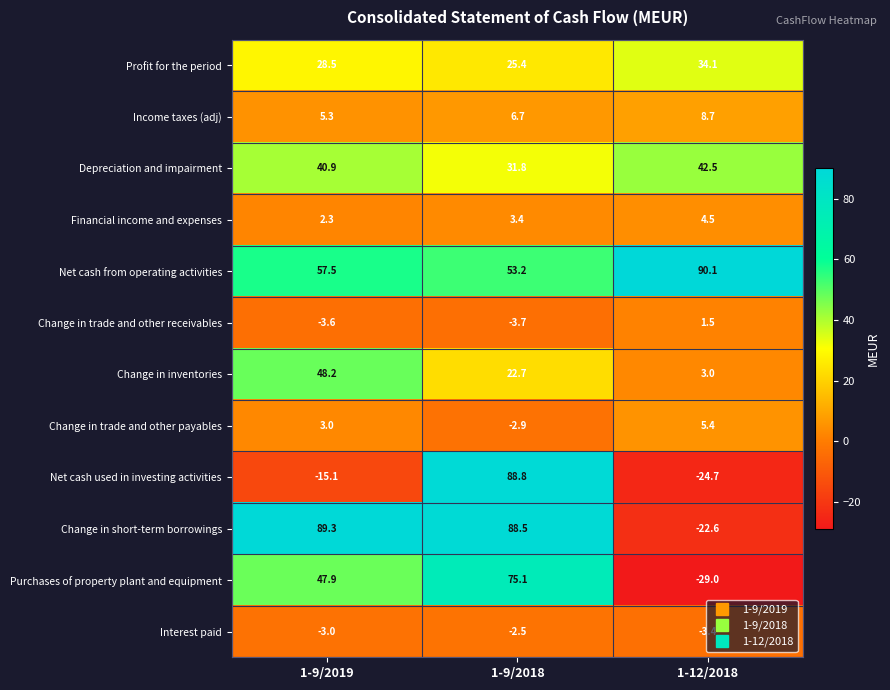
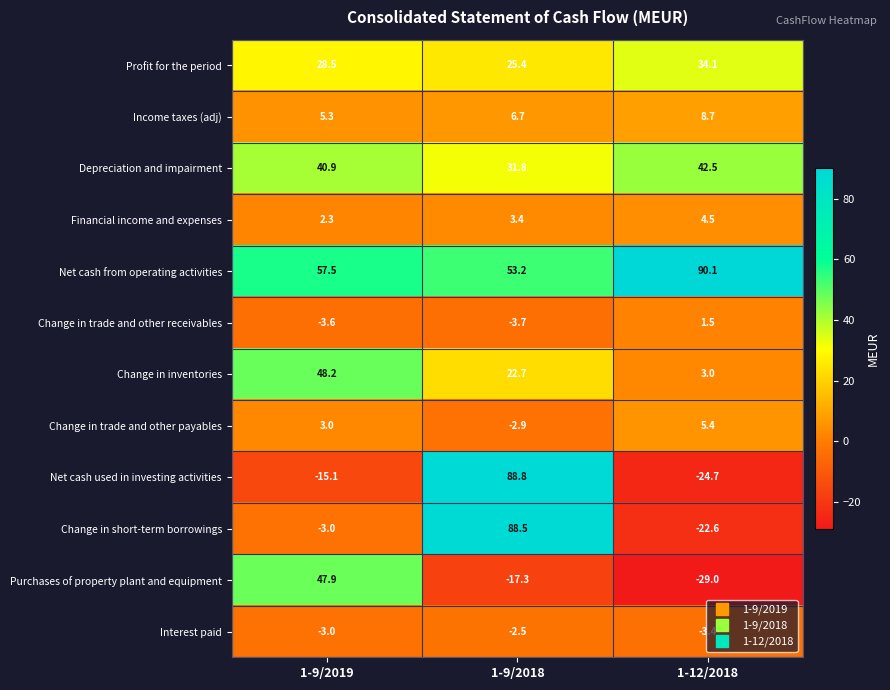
Change in short-term borrowings, 1-9/2019: 89.3 -> -3.0
Purchases of property plant and equipment, 1-9/2018: 75.1 -> -17.3
